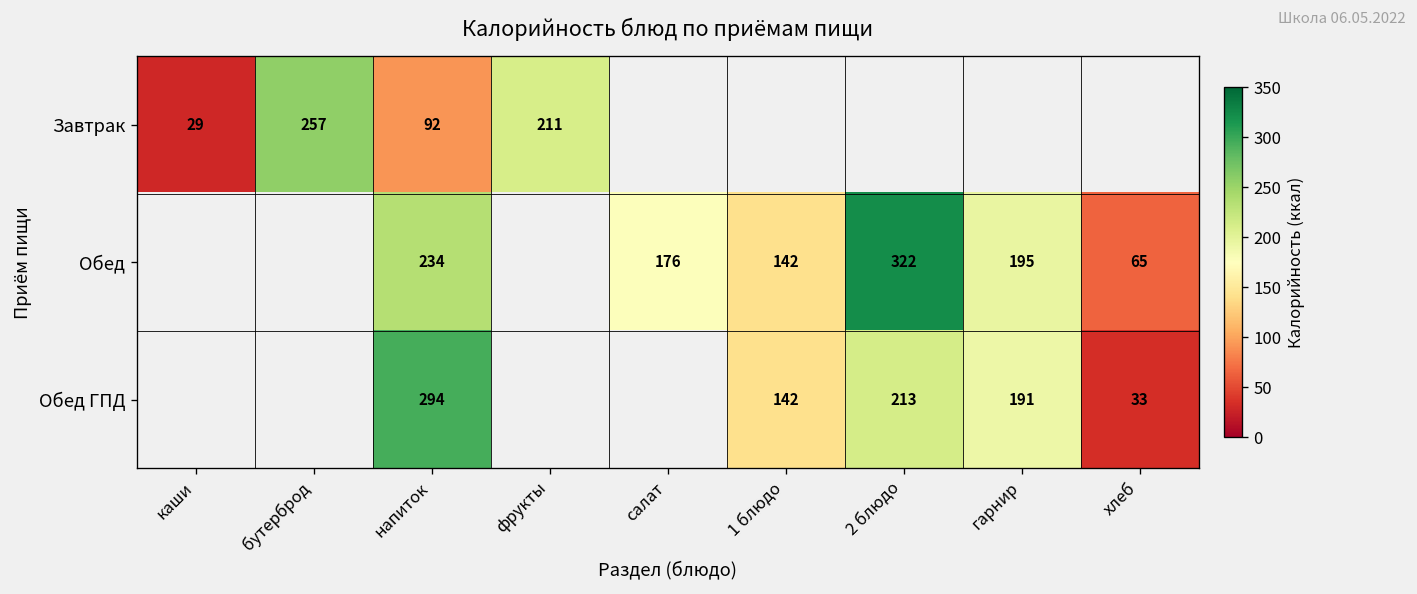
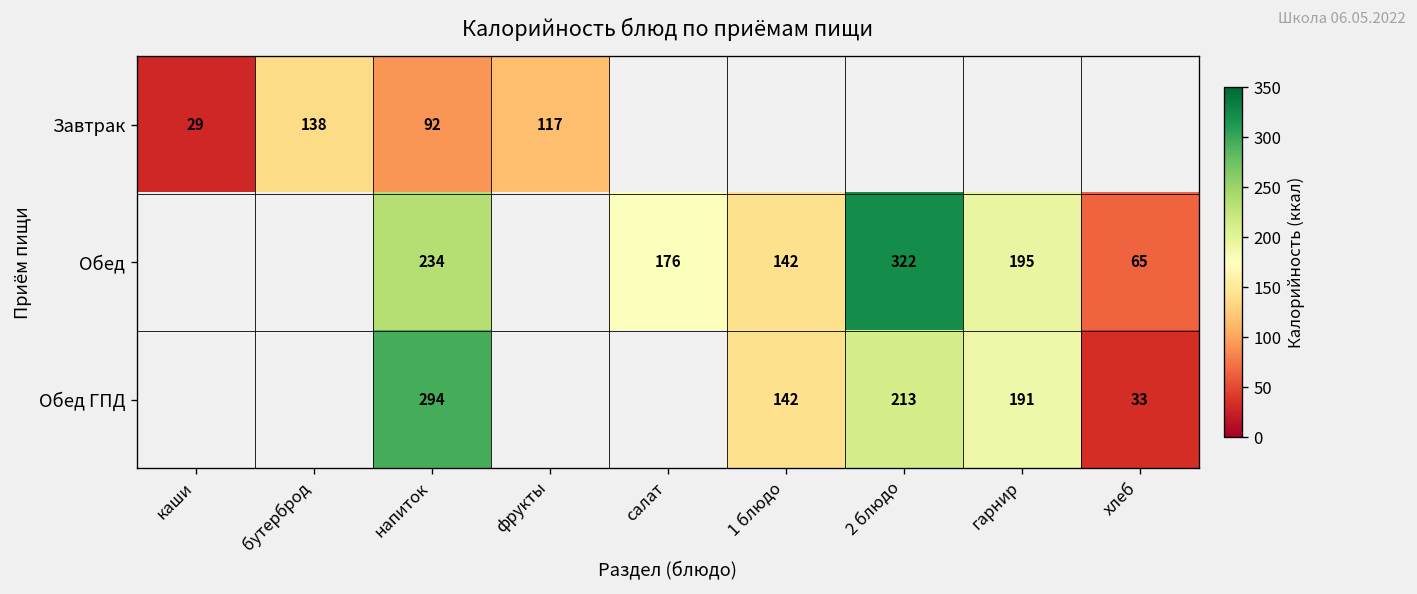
Завтрак, бутерброд: 257 -> 138
Завтрак, фрукты: 211 -> 117
